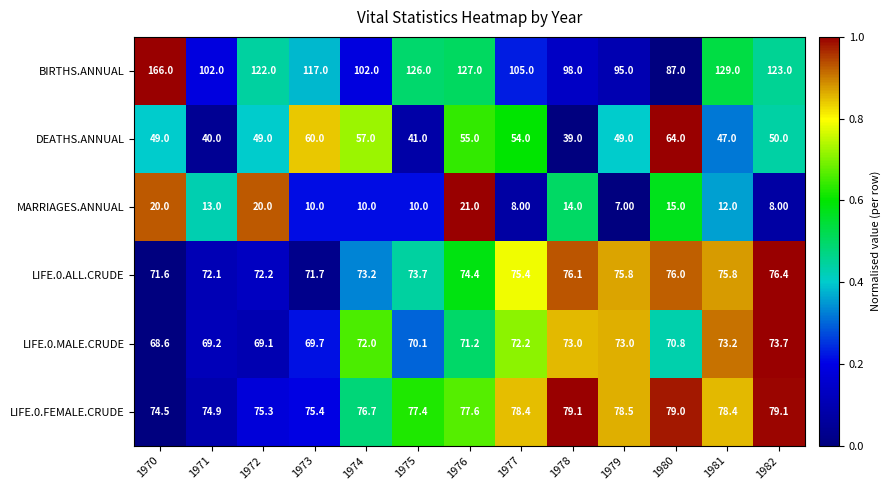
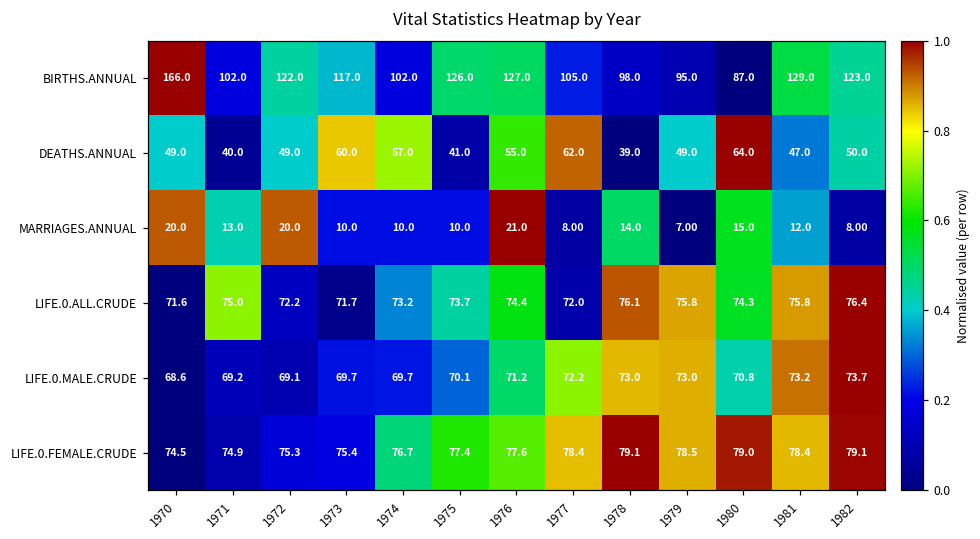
DEATHS.ANNUAL, 1977: 54.0 -> 62.0
LIFE.0.ALL.CRUDE, 1971: 72.1 -> 75.0
LIFE.0.ALL.CRUDE, 1977: 75.4 -> 72.0
LIFE.0.ALL.CRUDE, 1980: 76.0 -> 74.3
LIFE.0.MALE.CRUDE, 1974: 72.0 -> 69.7
